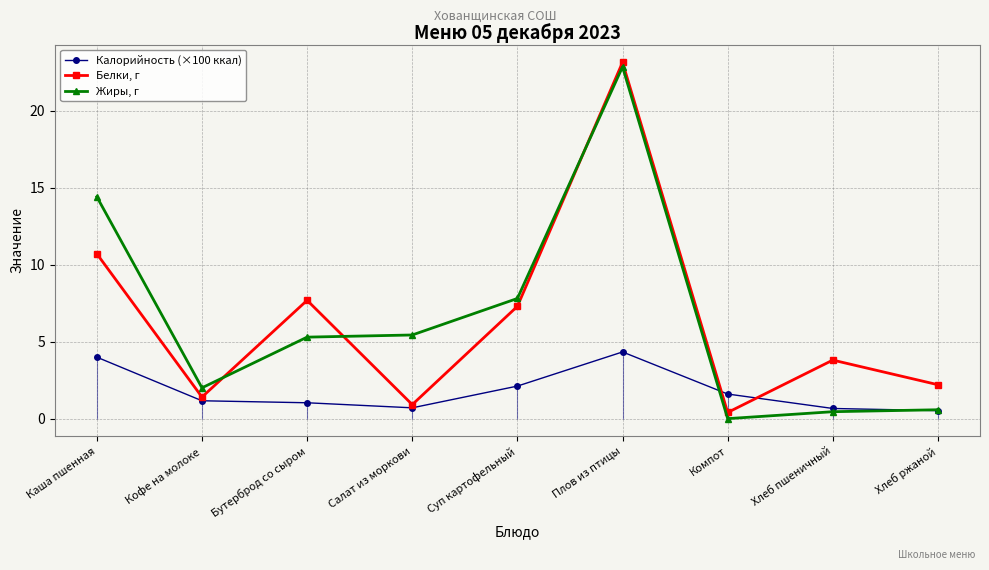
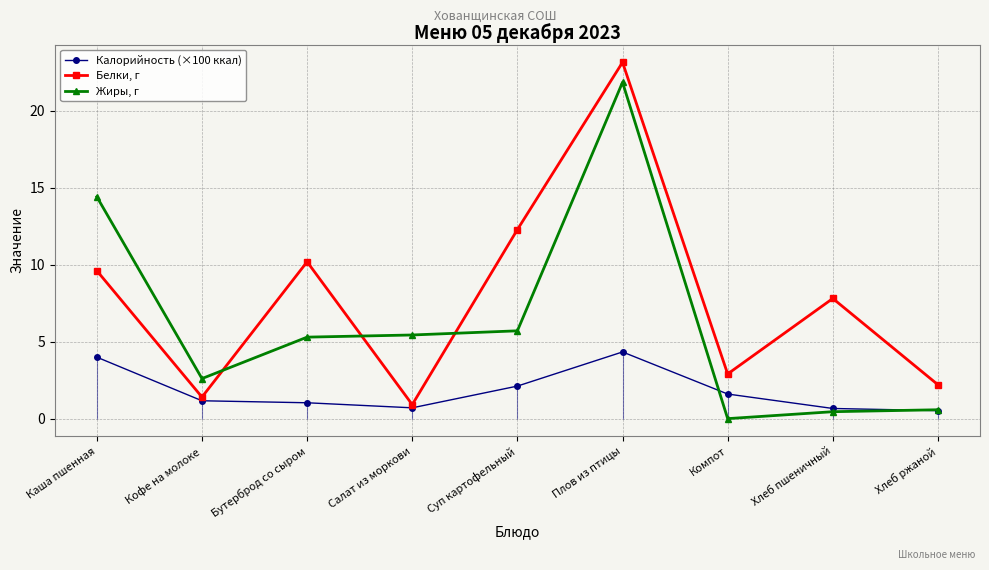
Белки, г, Каша пшенная: 10.7 -> 9.6
Жиры, г, Кофе на молоке: 2.0 -> 2.6
Белки, г, Бутерброд со сыром: 7.7 -> 10.2
Белки, г, Суп картофельный: 7.3 -> 12.3
Жиры, г, Суп картофельный: 7.8 -> 5.7
Жиры, г, Плов из птицы: 22.8 -> 21.8
Белки, г, Компот: 0.4 -> 2.9
Белки, г, Хлеб пшеничный: 3.8 -> 7.8
